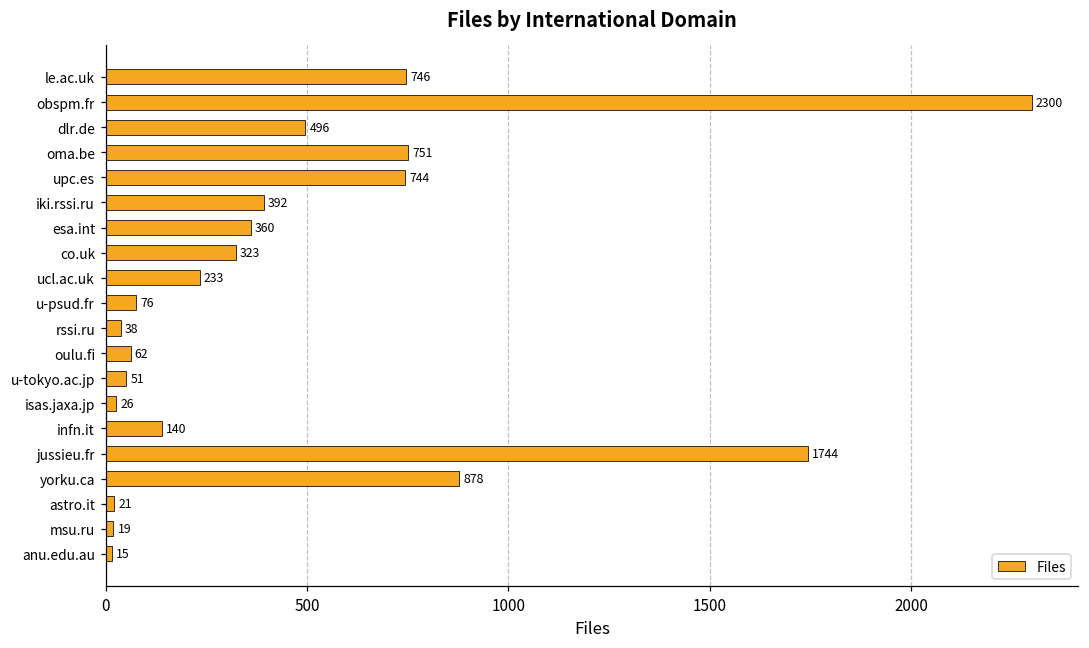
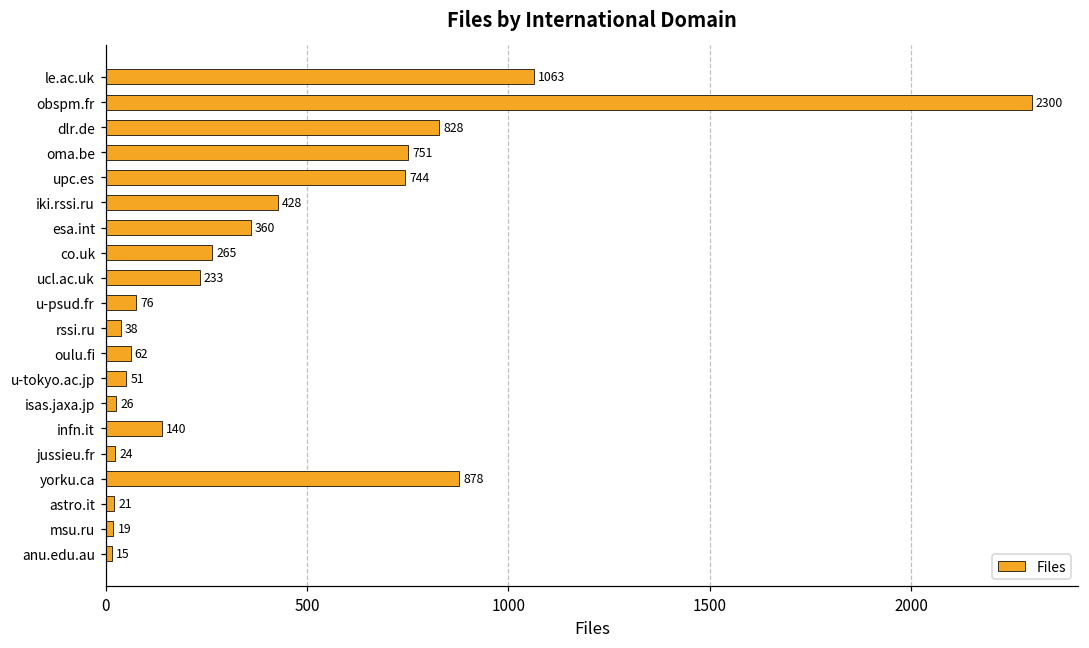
le.ac.uk: 746 -> 1063
dlr.de: 496 -> 828
iki.rssi.ru: 392 -> 428
co.uk: 323 -> 265
jussieu.fr: 1744 -> 24
